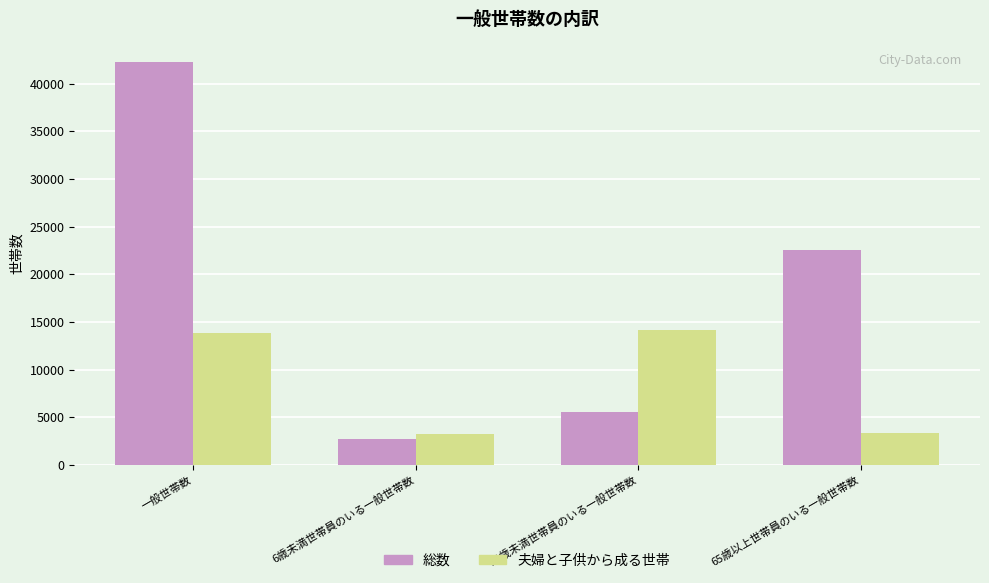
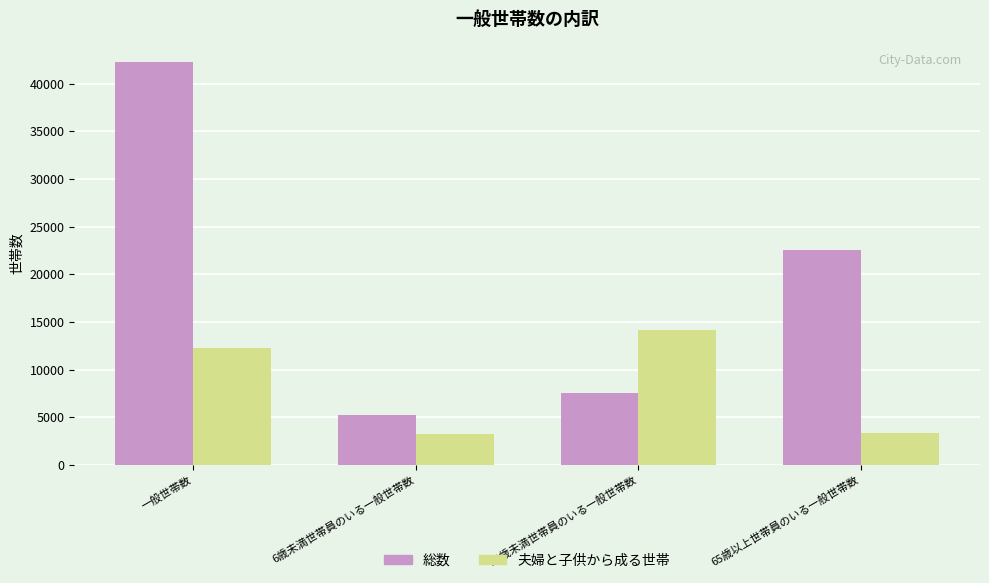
夫婦と子供から成る世帯, 一般世帯数: 14000 -> 12000
総数, 6歳未満世帯員のいる一般世帯数: 3000 -> 5000
総数, 18歳未満世帯員のいる一般世帯数: 6000 -> 8000
